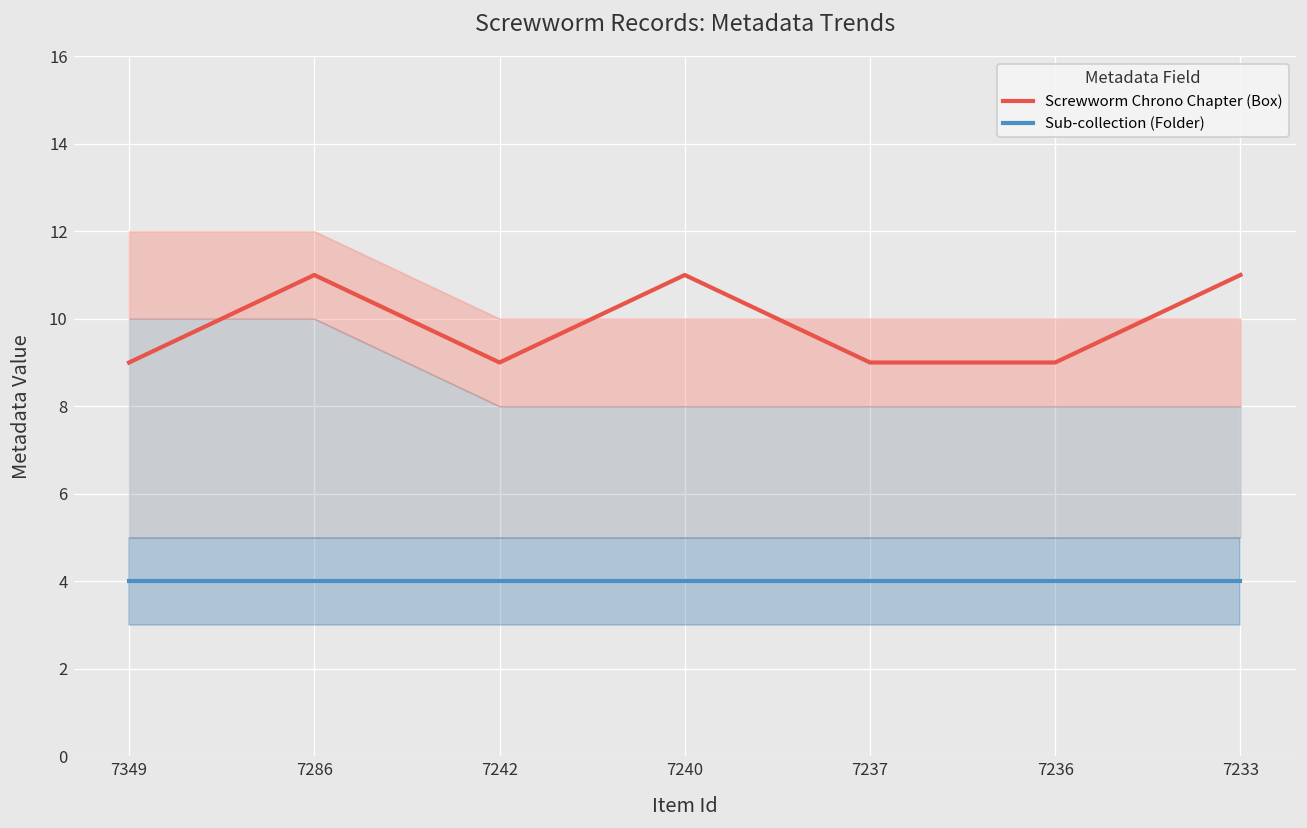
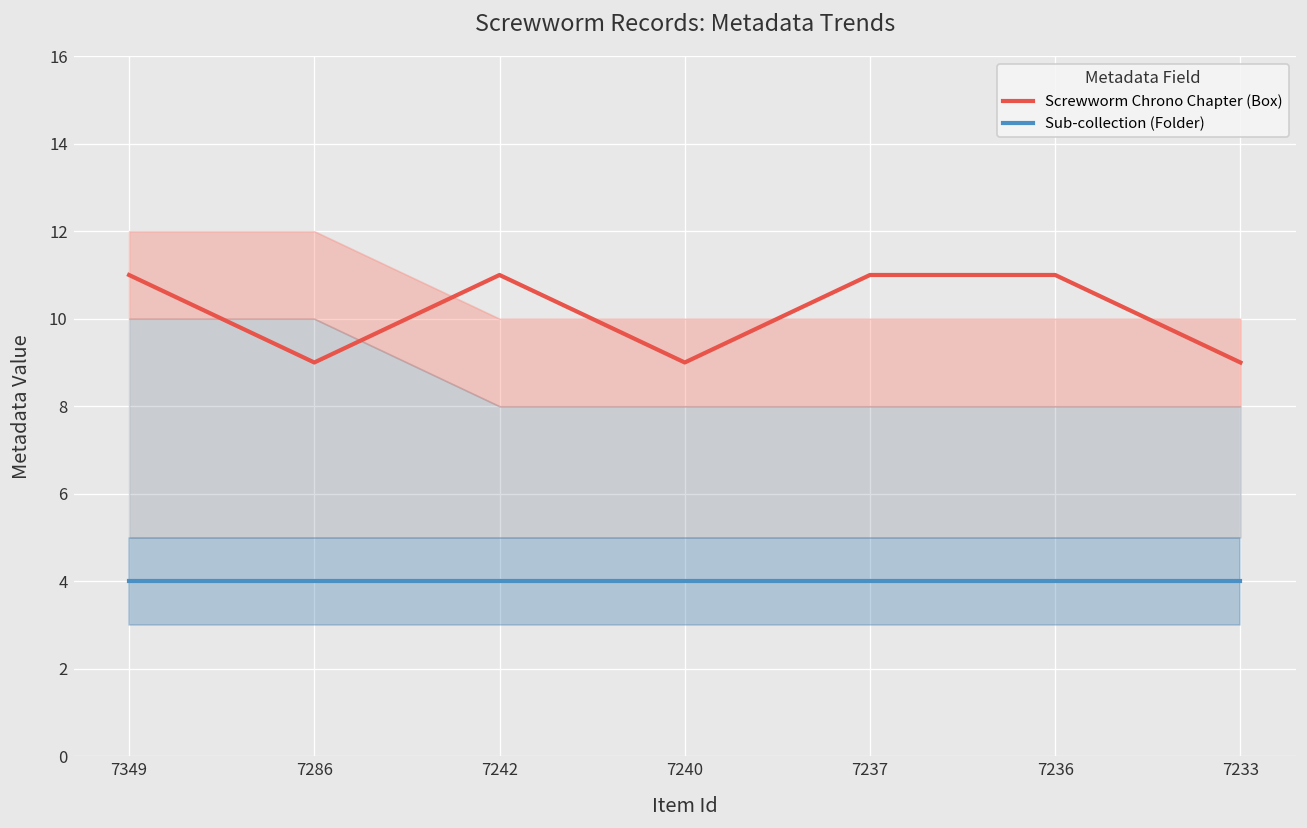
Screwworm Chrono Chapter (Box), 7349: 9 -> 11
Screwworm Chrono Chapter (Box), 7286: 11 -> 9
Screwworm Chrono Chapter (Box), 7242: 9 -> 11
Screwworm Chrono Chapter (Box), 7240: 11 -> 9
Screwworm Chrono Chapter (Box), 7237: 9 -> 11
Screwworm Chrono Chapter (Box), 7236: 9 -> 11
Screwworm Chrono Chapter (Box), 7233: 11 -> 9
